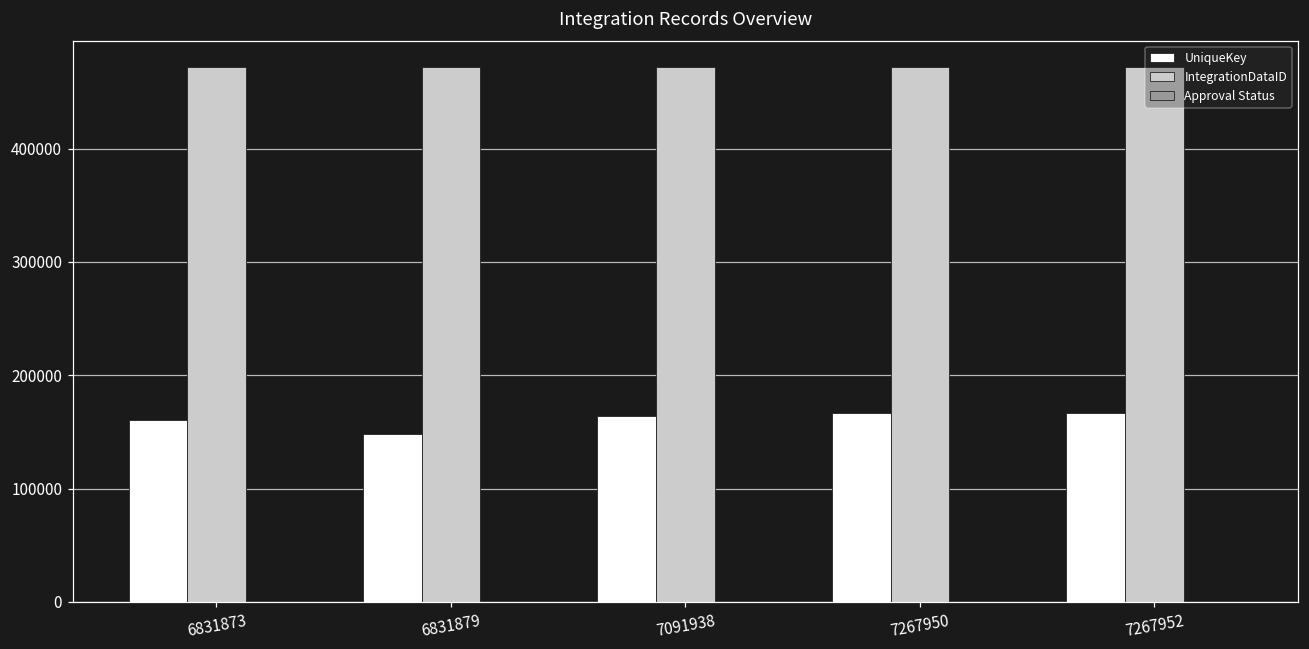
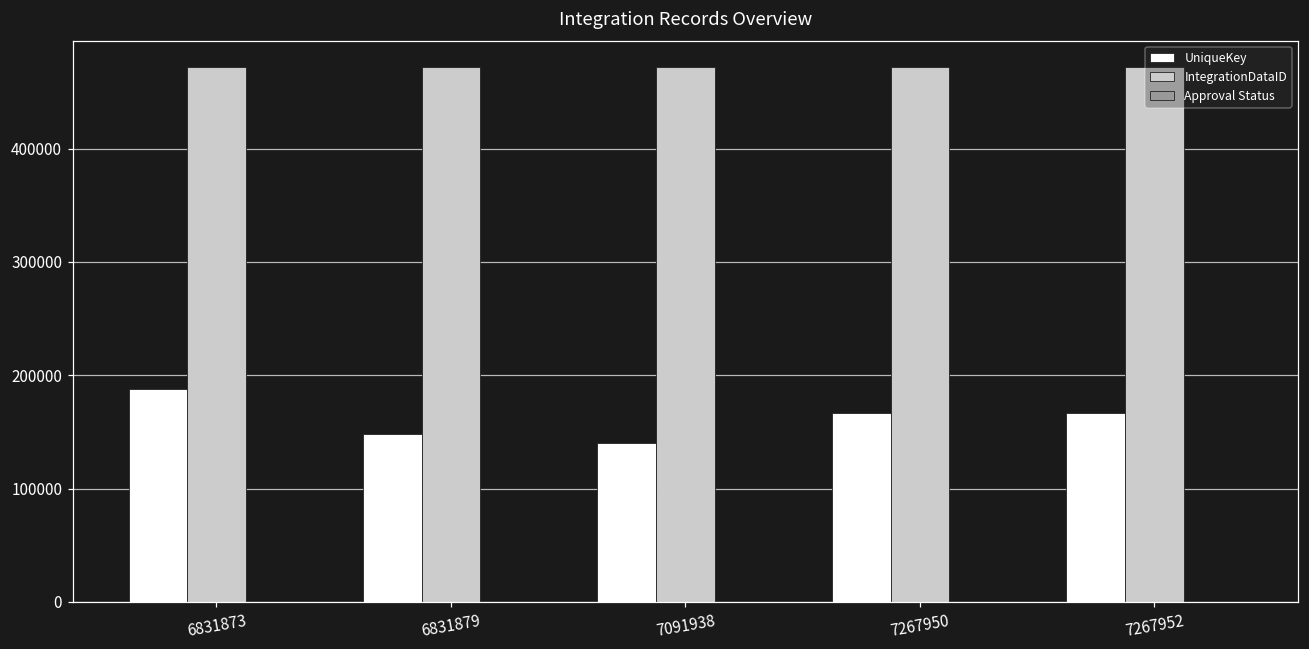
UniqueKey, 6831873: 160000 -> 188000
UniqueKey, 7091938: 164000 -> 141000
